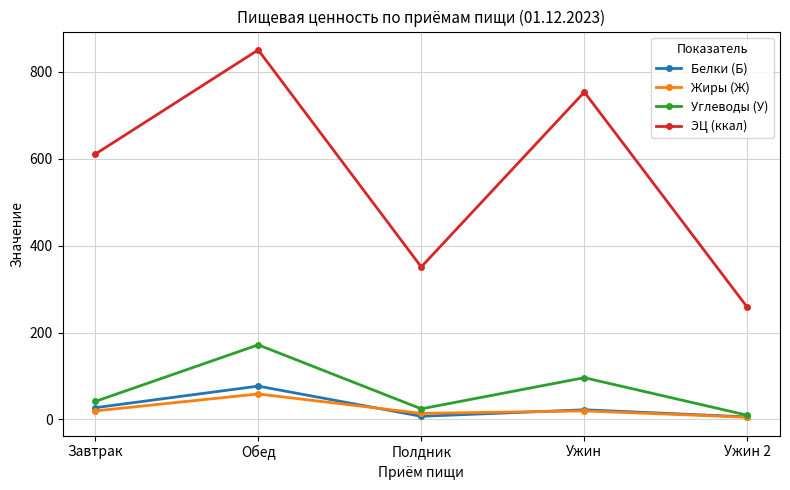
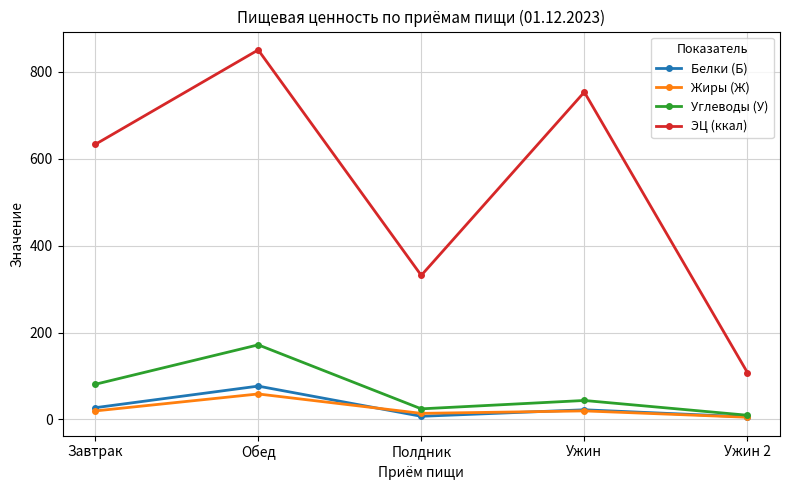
Углеводы (У), Завтрак: 40 -> 80
ЭЦ (ккал), Завтрак: 610 -> 630
ЭЦ (ккал), Полдник: 350 -> 330
Углеводы (У), Ужин: 100 -> 40
ЭЦ (ккал), Ужин 2: 260 -> 110
